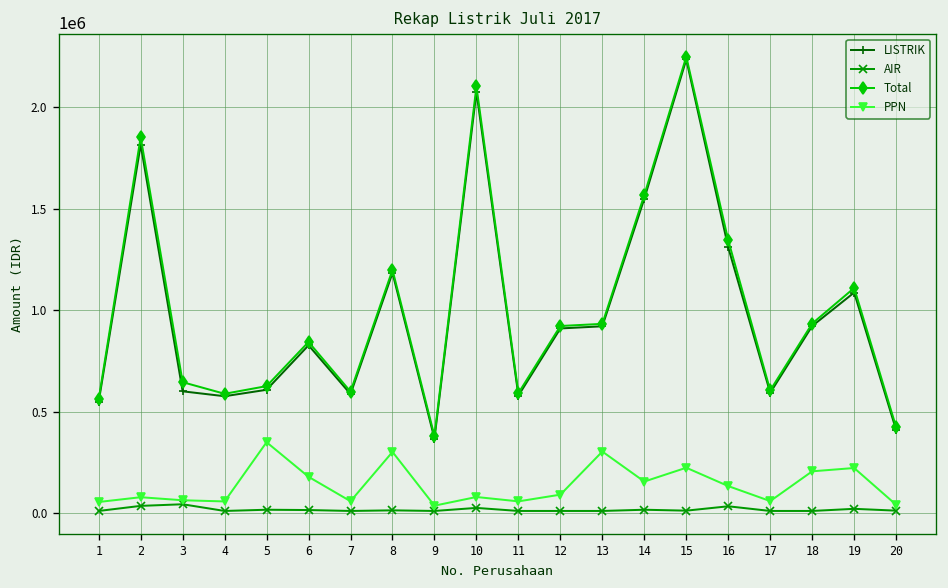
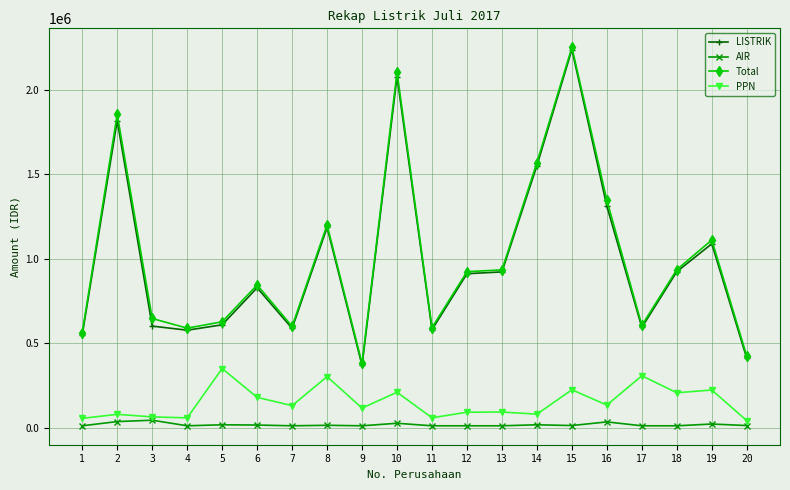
PPN, 7: 60000 -> 130000
PPN, 9: 40000 -> 120000
PPN, 10: 80000 -> 210000
PPN, 13: 300000 -> 90000
PPN, 14: 160000 -> 80000
PPN, 17: 60000 -> 310000
